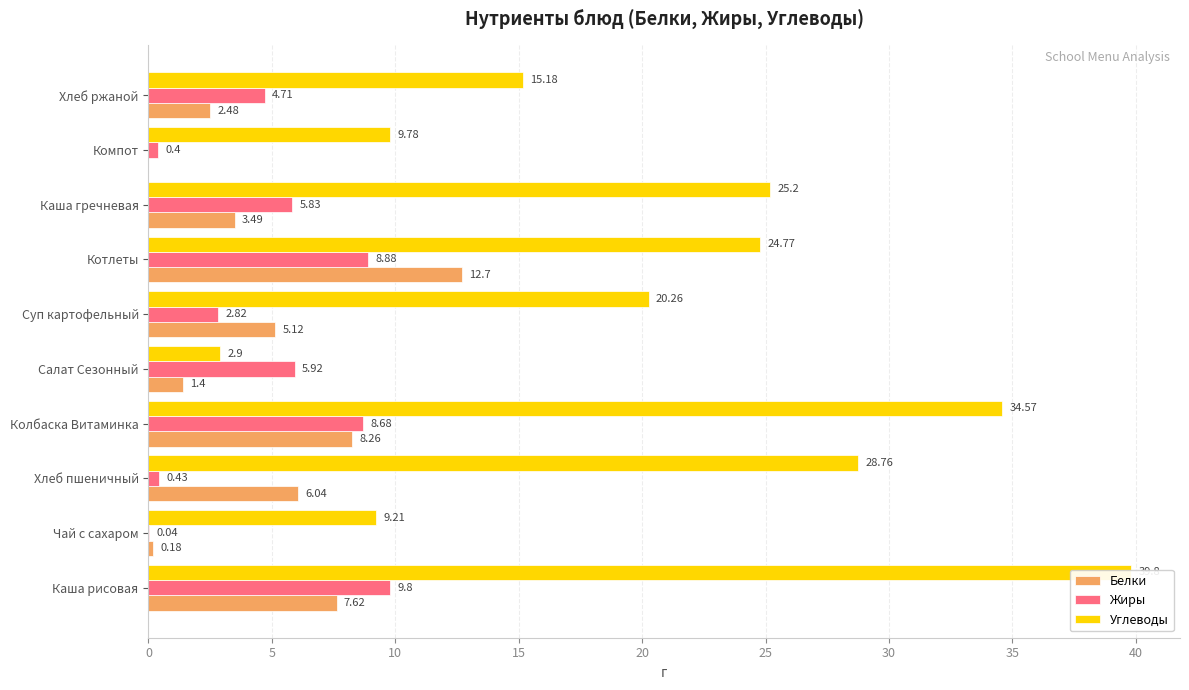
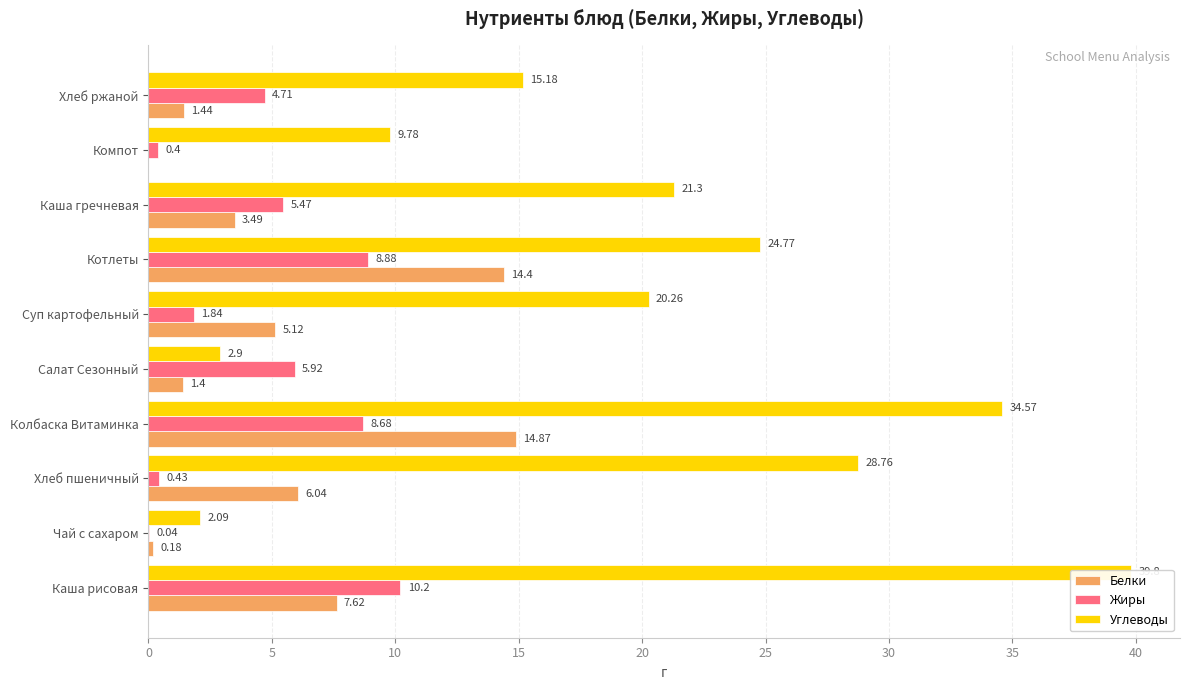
Белки, Хлеб ржаной: 2.48 -> 1.44
Углеводы, Каша гречневая: 25.2 -> 21.3
Жиры, Каша гречневая: 5.83 -> 5.47
Белки, Котлеты: 12.7 -> 14.4
Жиры, Суп картофельный: 2.82 -> 1.84
Белки, Колбаска Витаминка: 8.26 -> 14.87
Углеводы, Чай с сахаром: 9.21 -> 2.09
Жиры, Каша рисовая: 9.8 -> 10.2
